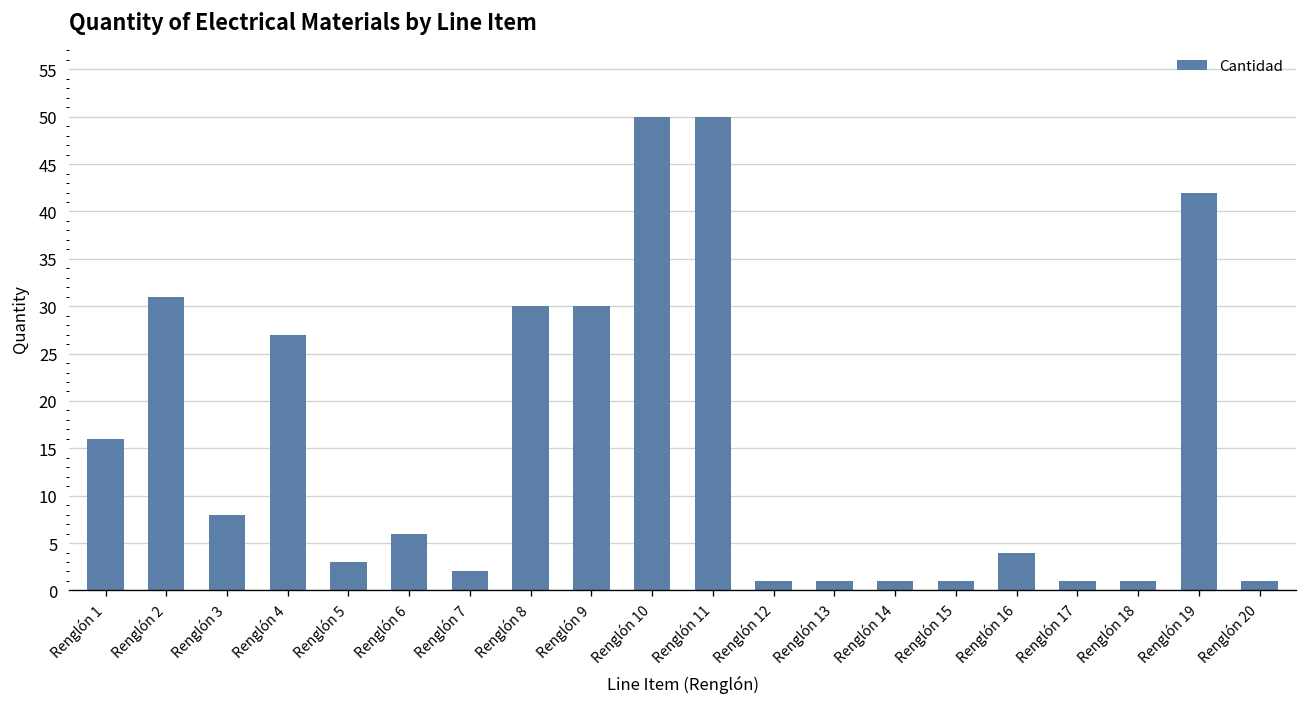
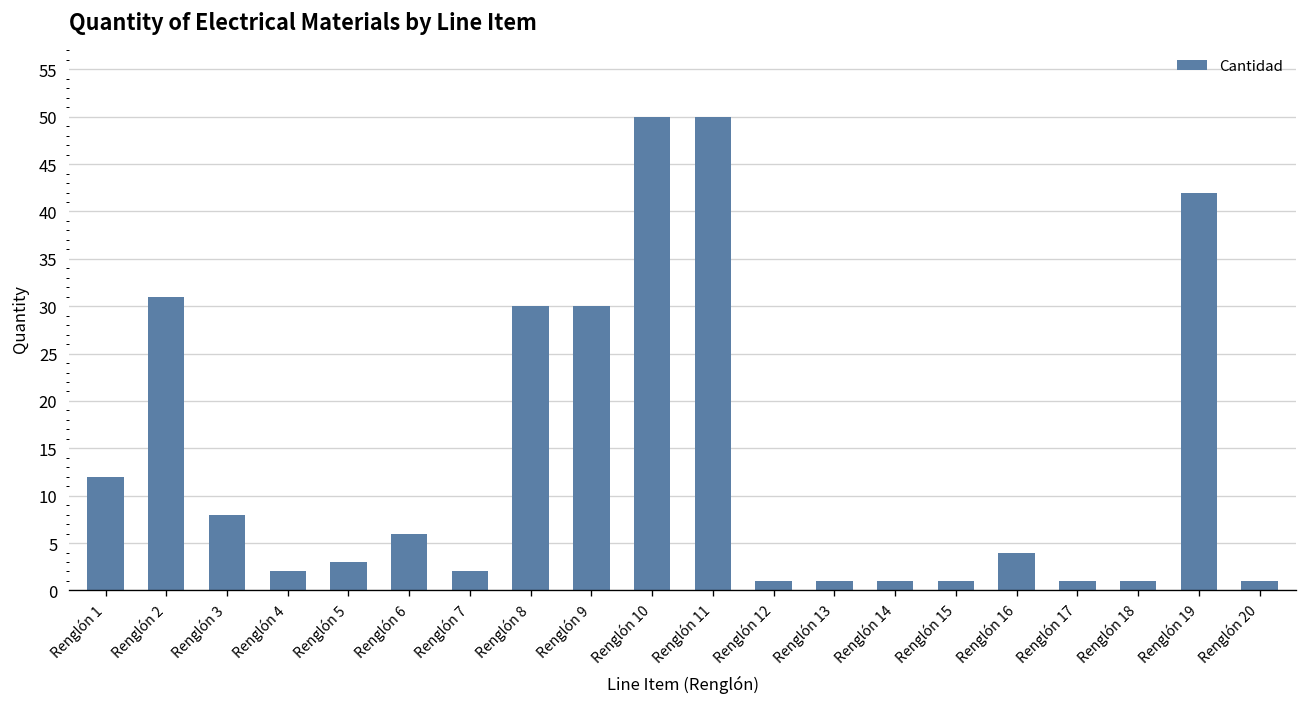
Renglón 1: 16 -> 12
Renglón 4: 27 -> 2
